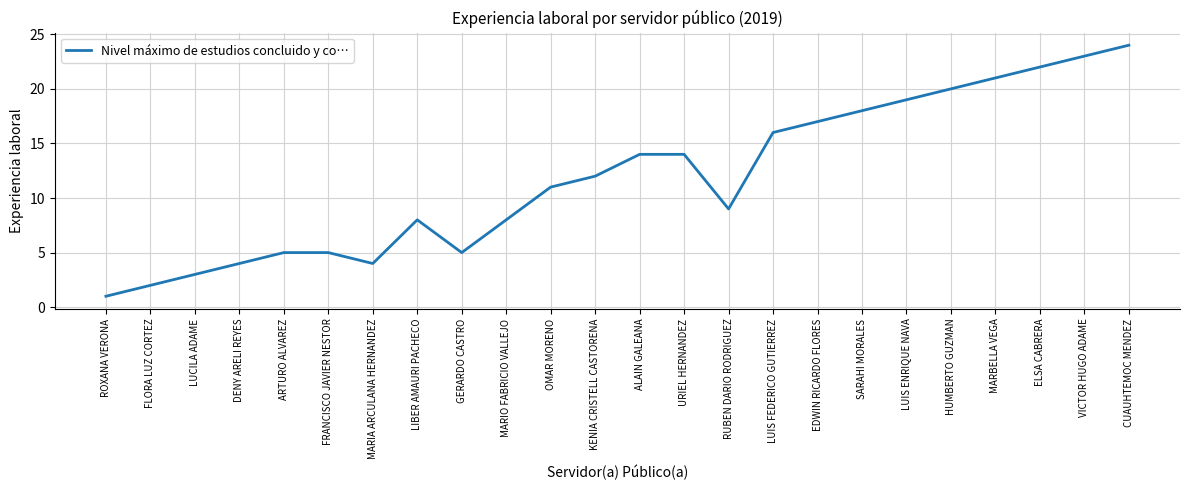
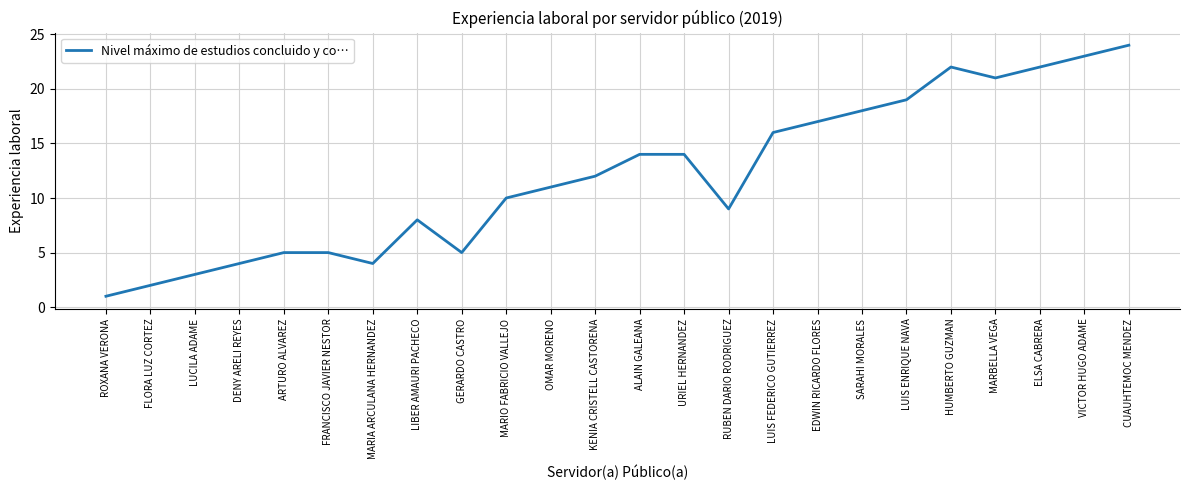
MARIO FABRICIO VALLEJO: 8 -> 10
HUMBERTO GUZMAN: 20 -> 22
